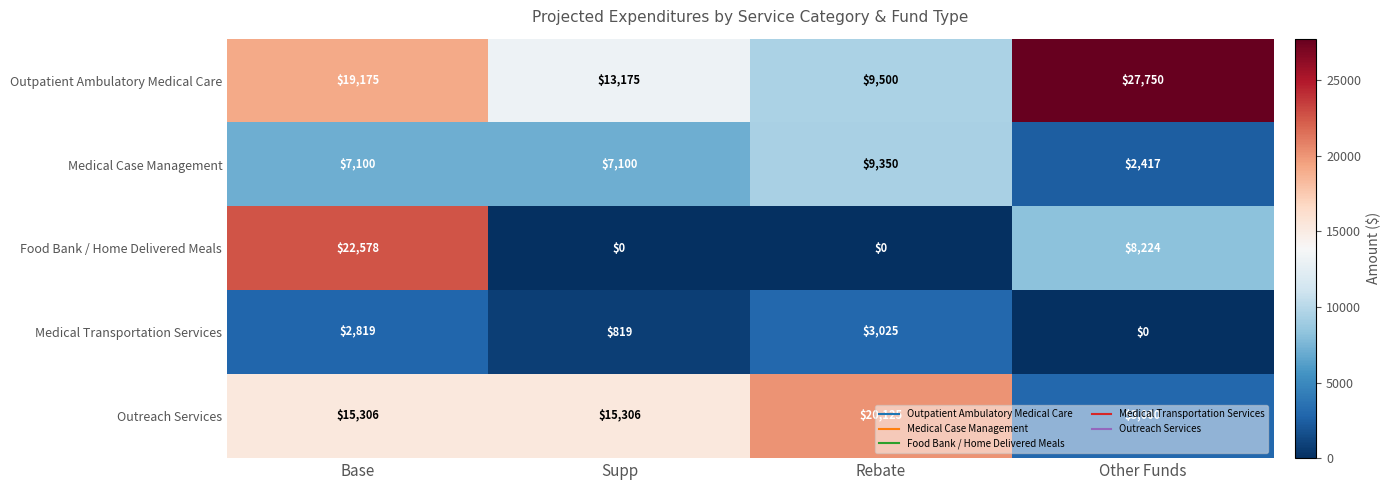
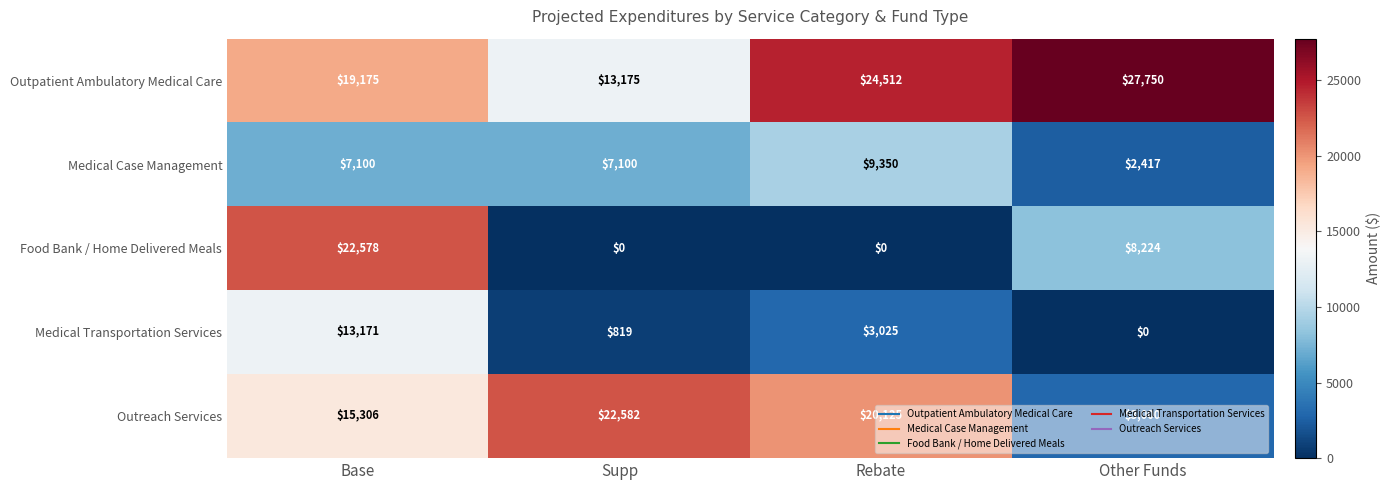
Outpatient Ambulatory Medical Care, Rebate: $9,500 -> $24,512
Medical Transportation Services, Base: $2,819 -> $13,171
Outreach Services, Supp: $15,306 -> $22,582
